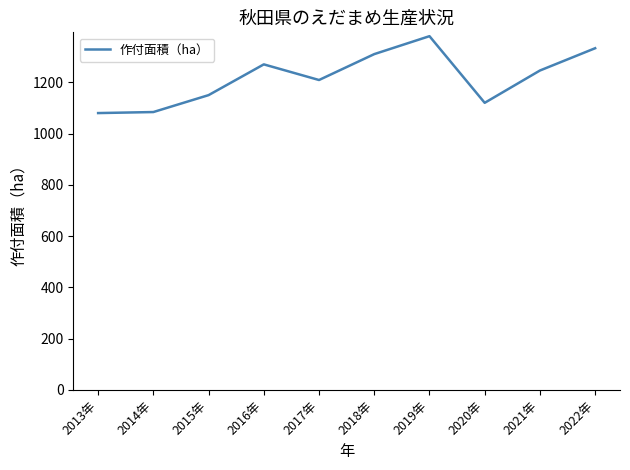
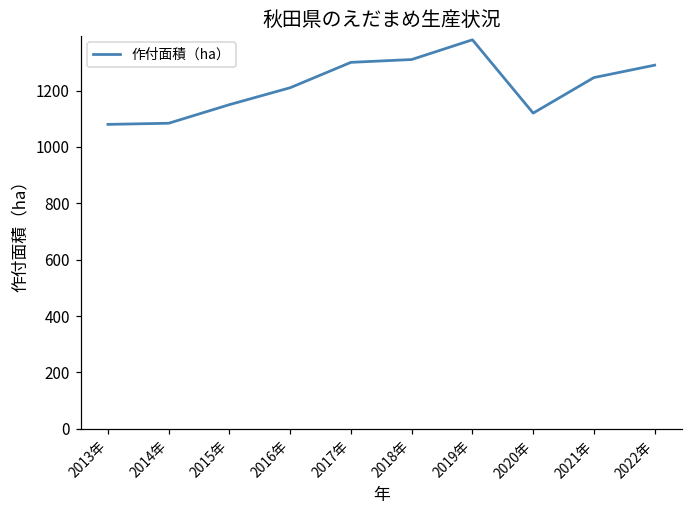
2016年: 1270 -> 1210
2017年: 1210 -> 1300
2022年: 1330 -> 1290
